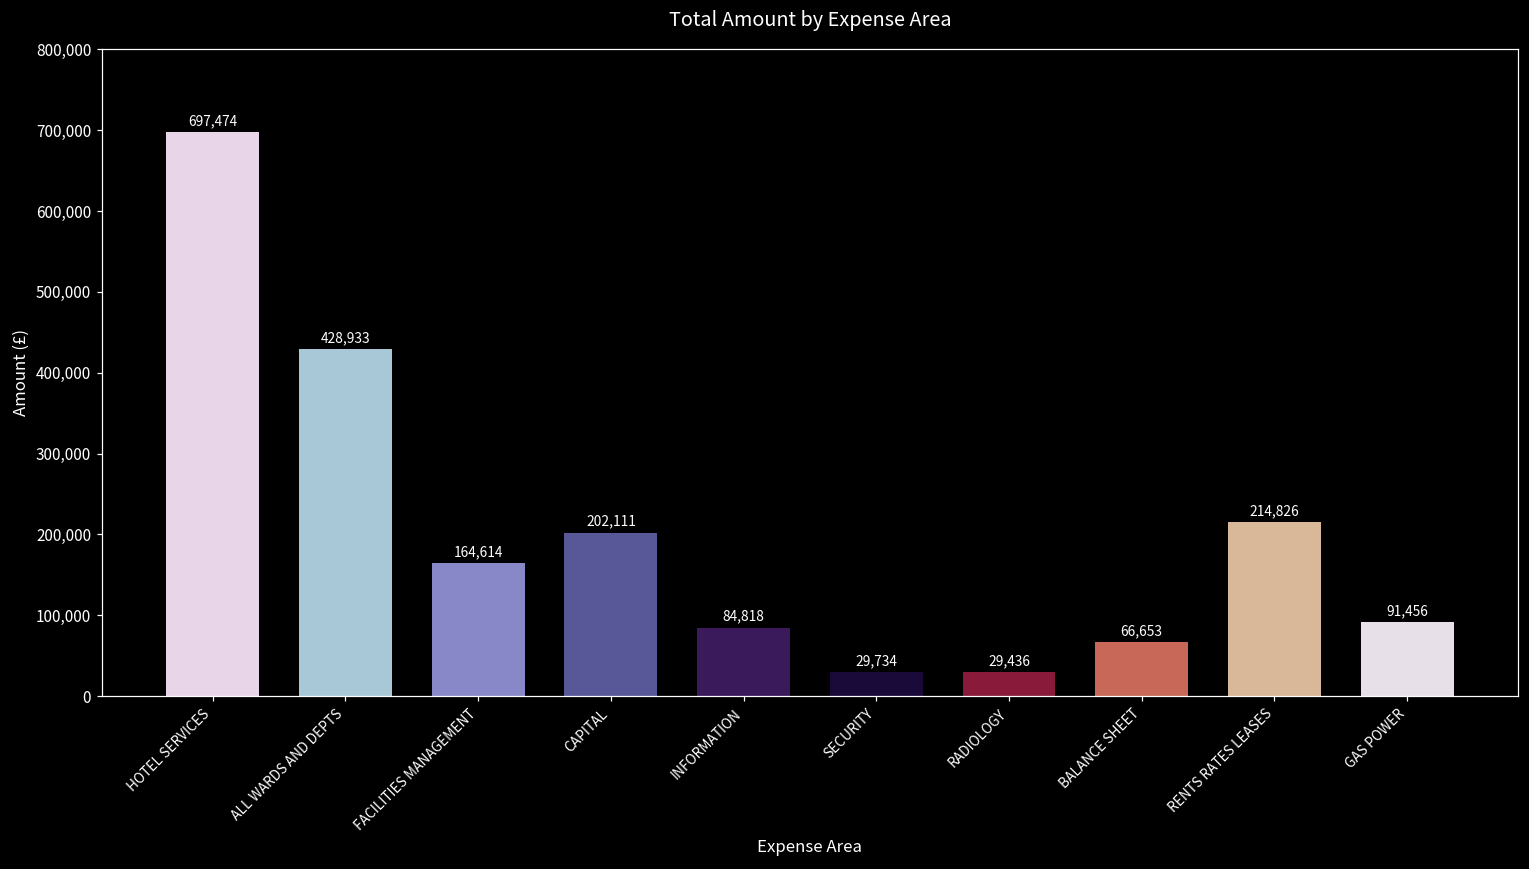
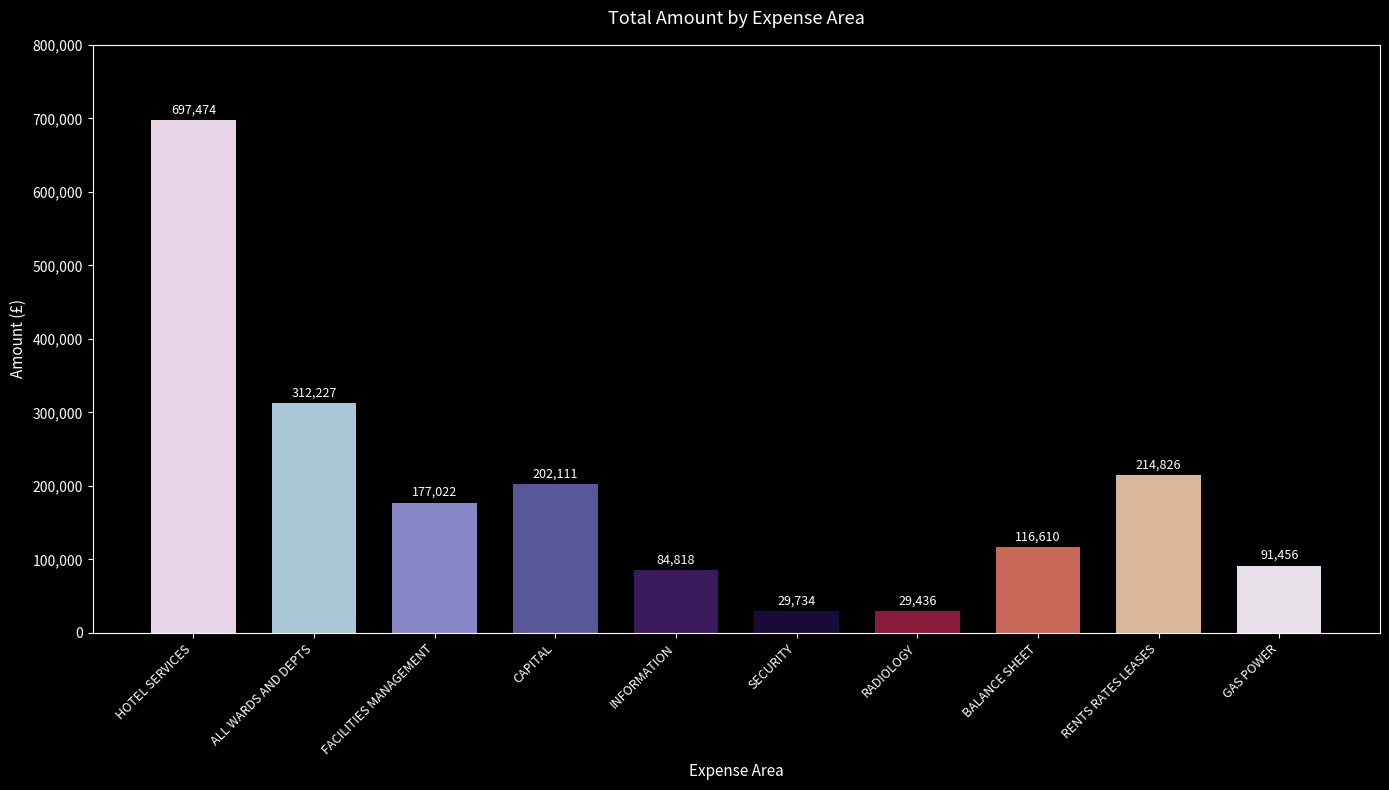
ALL WARDS AND DEPTS: 428,933 -> 312,227
FACILITIES MANAGEMENT: 164,614 -> 177,022
BALANCE SHEET: 66,653 -> 116,610
